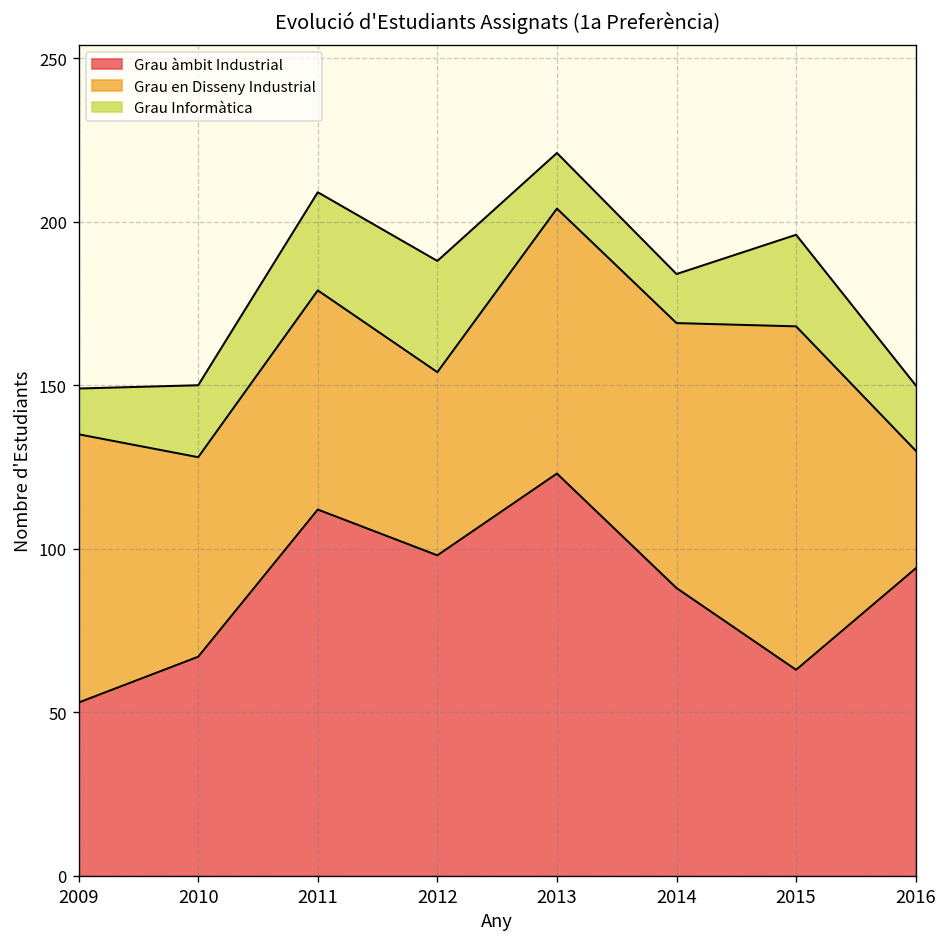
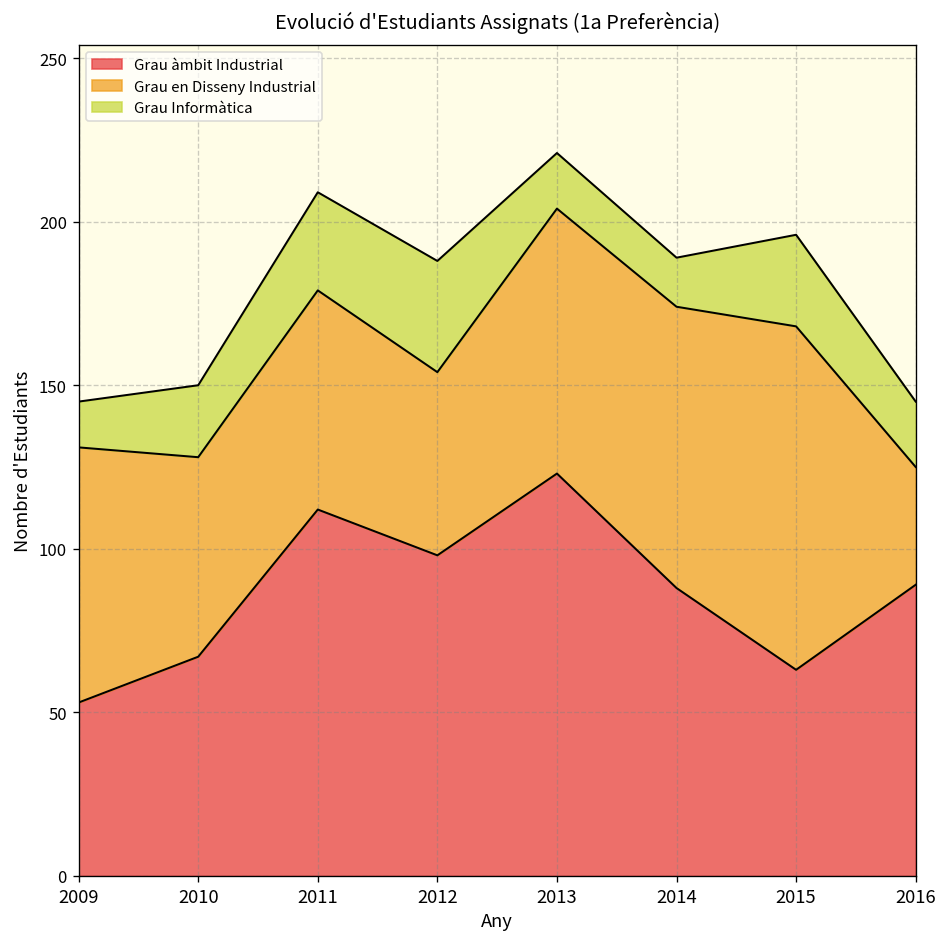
Grau en Disseny Industrial, 2009: 82 -> 78
Grau en Disseny Industrial, 2014: 81 -> 86
Grau àmbit Industrial, 2016: 94 -> 89
